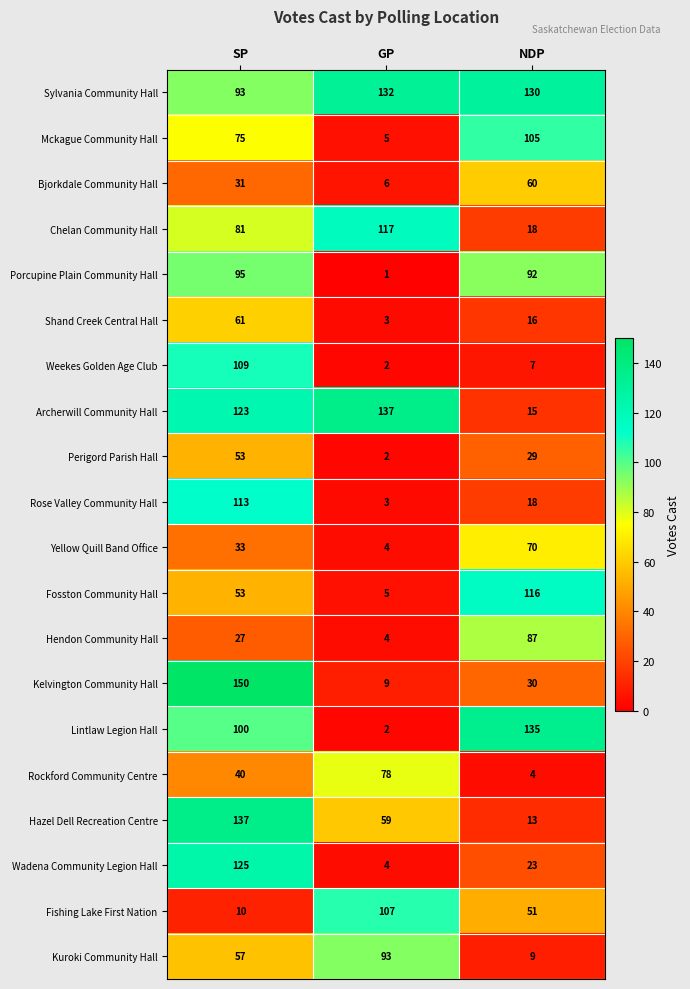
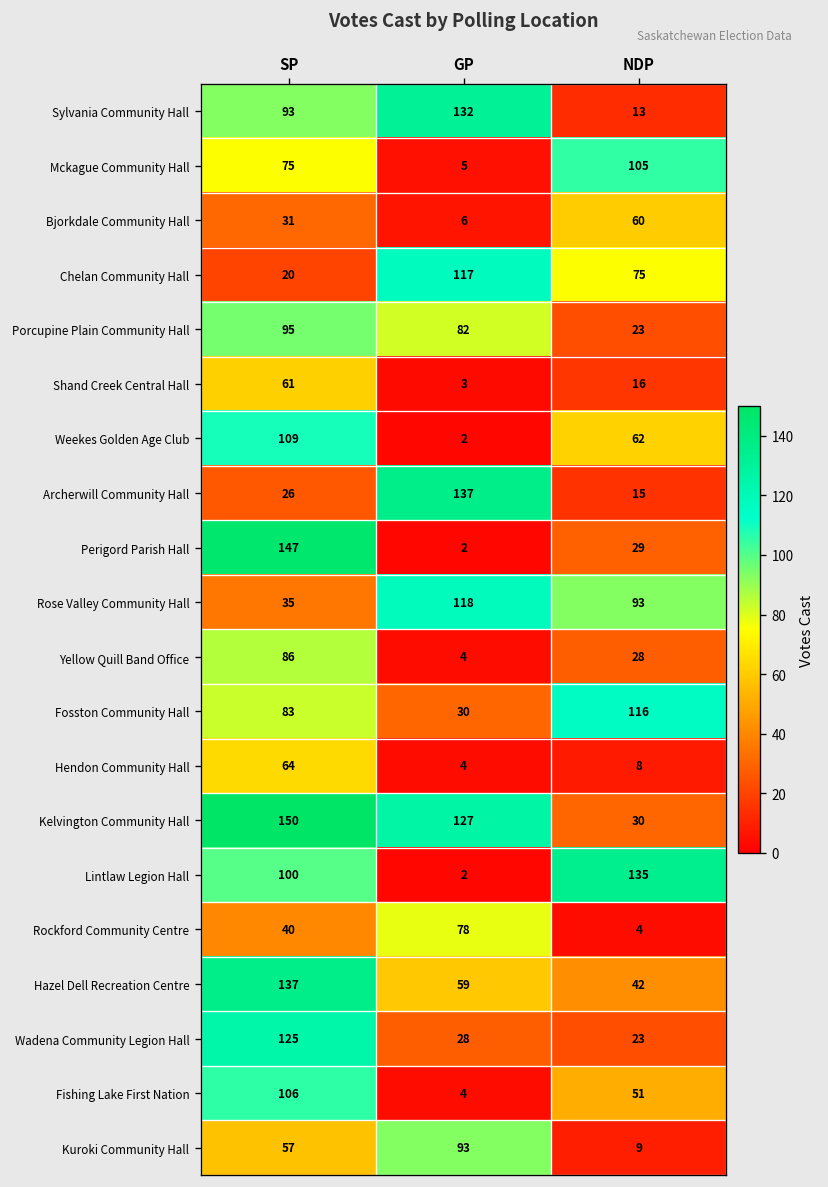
Sylvania Community Hall, NDP: 130 -> 13
Chelan Community Hall, SP: 81 -> 20
Chelan Community Hall, NDP: 18 -> 75
Porcupine Plain Community Hall, GP: 1 -> 82
Porcupine Plain Community Hall, NDP: 92 -> 23
Weekes Golden Age Club, NDP: 7 -> 62
Archerwill Community Hall, SP: 123 -> 26
Perigord Parish Hall, SP: 53 -> 147
Rose Valley Community Hall, SP: 113 -> 35
Rose Valley Community Hall, GP: 3 -> 118
Rose Valley Community Hall, NDP: 18 -> 93
Yellow Quill Band Office, SP: 33 -> 86
Yellow Quill Band Office, NDP: 70 -> 28
Fosston Community Hall, SP: 53 -> 83
Fosston Community Hall, GP: 5 -> 30
Hendon Community Hall, SP: 27 -> 64
Hendon Community Hall, NDP: 87 -> 8
Kelvington Community Hall, GP: 9 -> 127
Hazel Dell Recreation Centre, NDP: 13 -> 42
Wadena Community Legion Hall, GP: 4 -> 28
Fishing Lake First Nation, SP: 10 -> 106
Fishing Lake First Nation, GP: 107 -> 4
